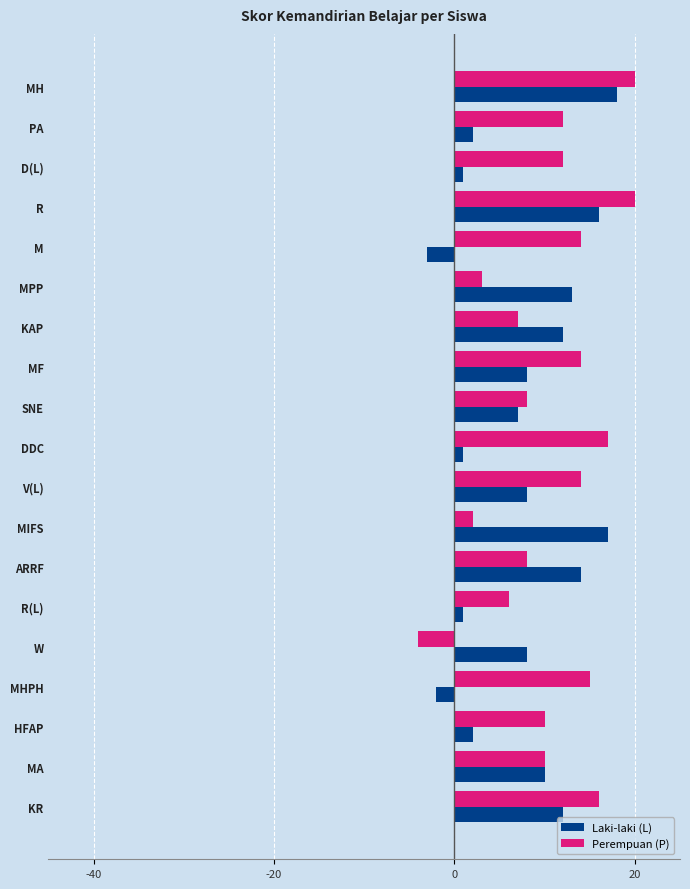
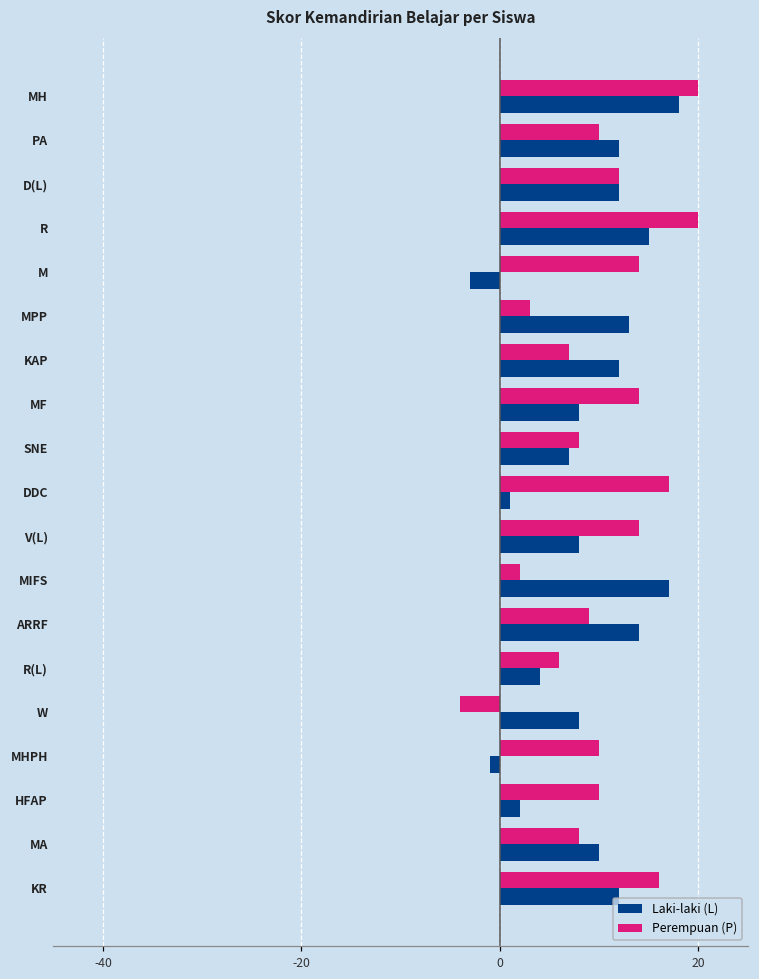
Perempuan (P), PA: 12 -> 10
Laki-laki (L), PA: 2 -> 12
Laki-laki (L), D(L): 1 -> 12
Laki-laki (L), R: 16 -> 15
Perempuan (P), ARRF: 8 -> 9
Laki-laki (L), R(L): 1 -> 4
Perempuan (P), MHPH: 15 -> 10
Laki-laki (L), MHPH: -2 -> -1
Perempuan (P), MA: 10 -> 8
